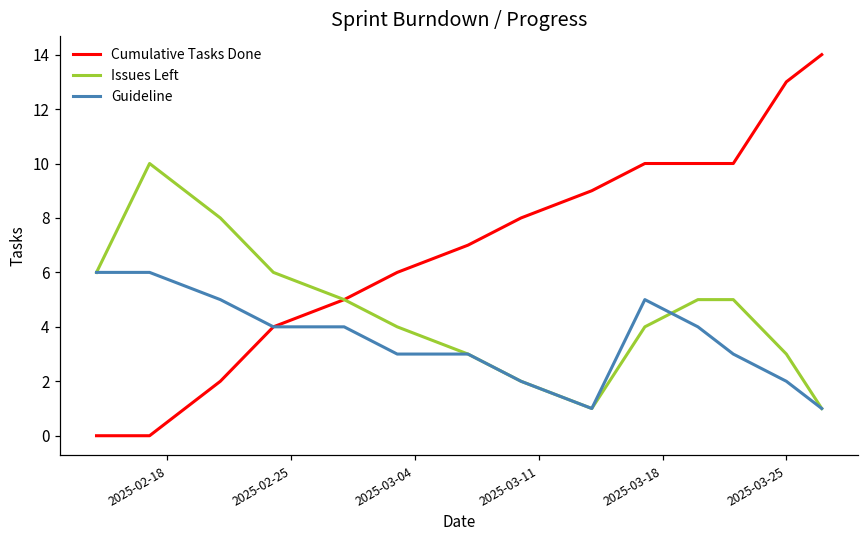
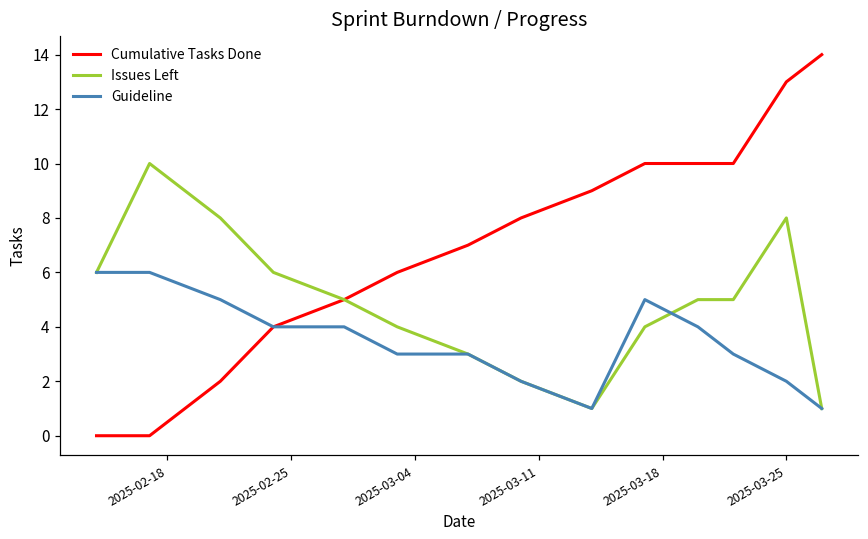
Issues Left, 2025-03-25: 3 -> 8
